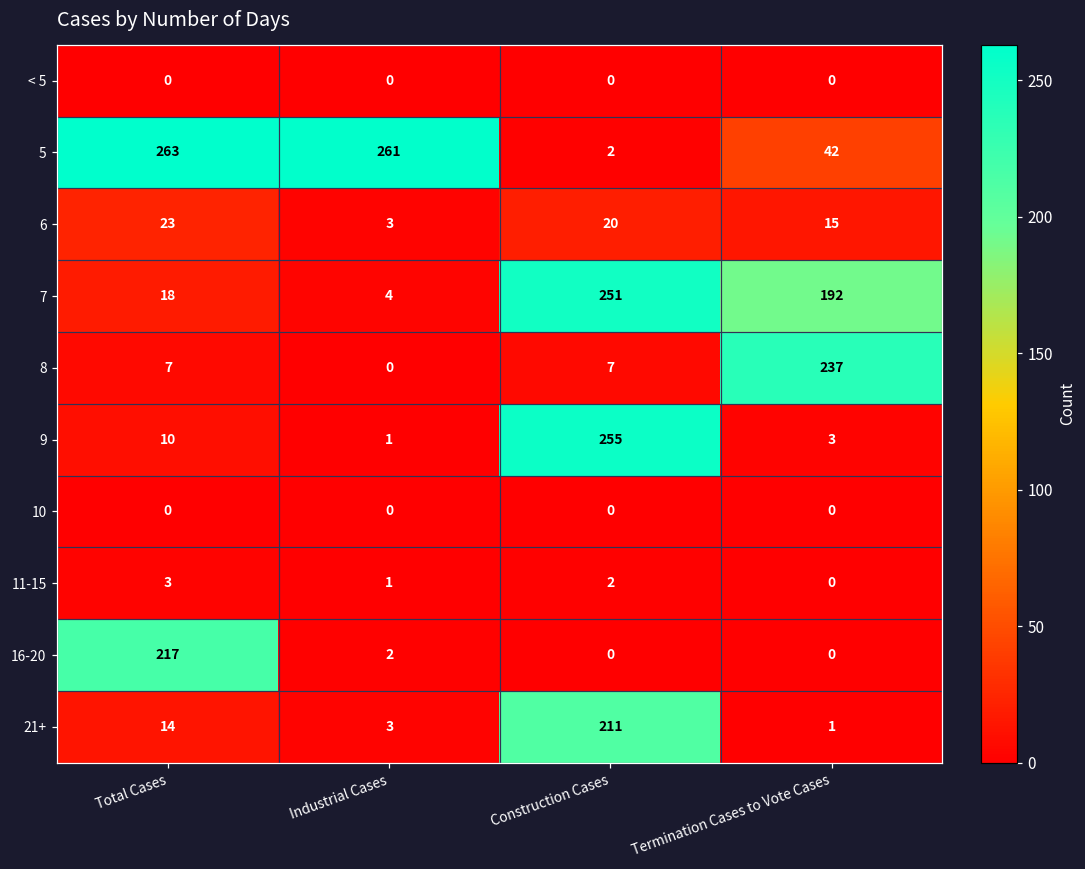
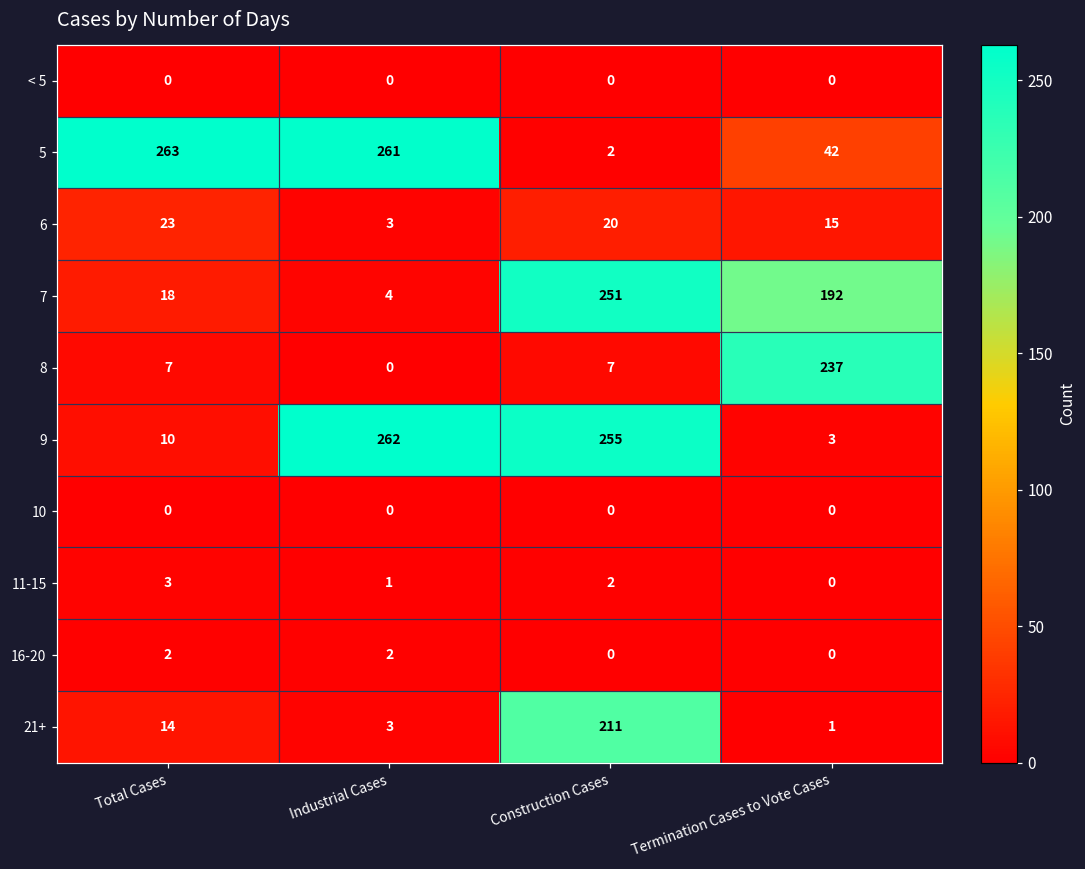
9, Industrial Cases: 1 -> 262
16-20, Total Cases: 217 -> 2
